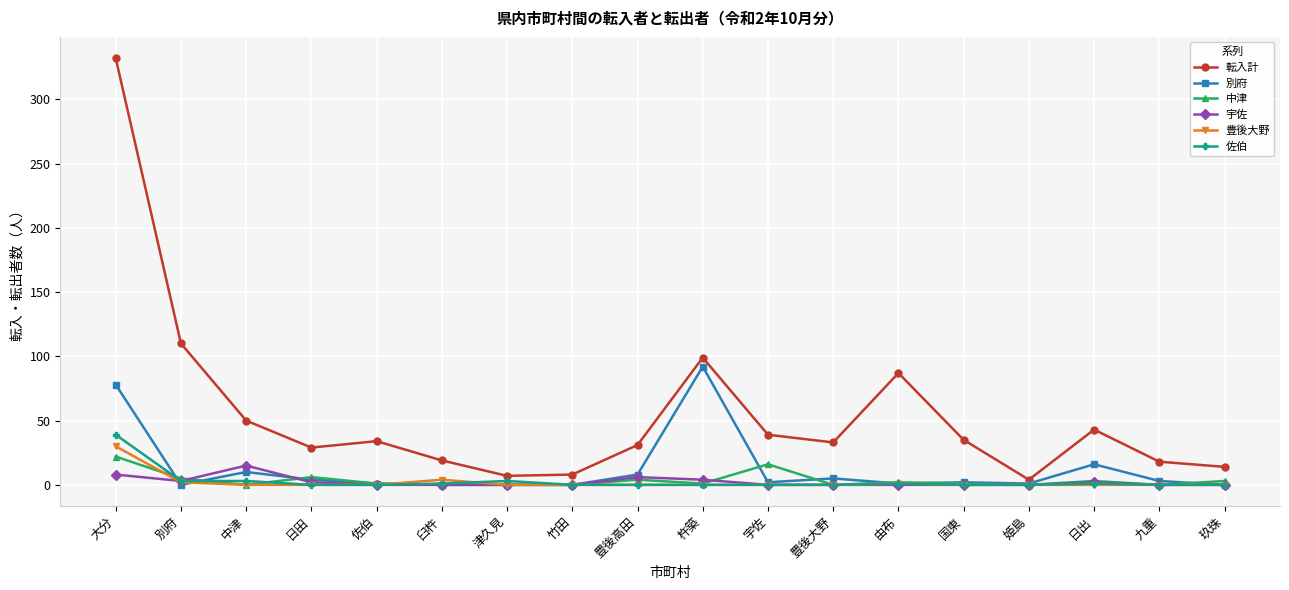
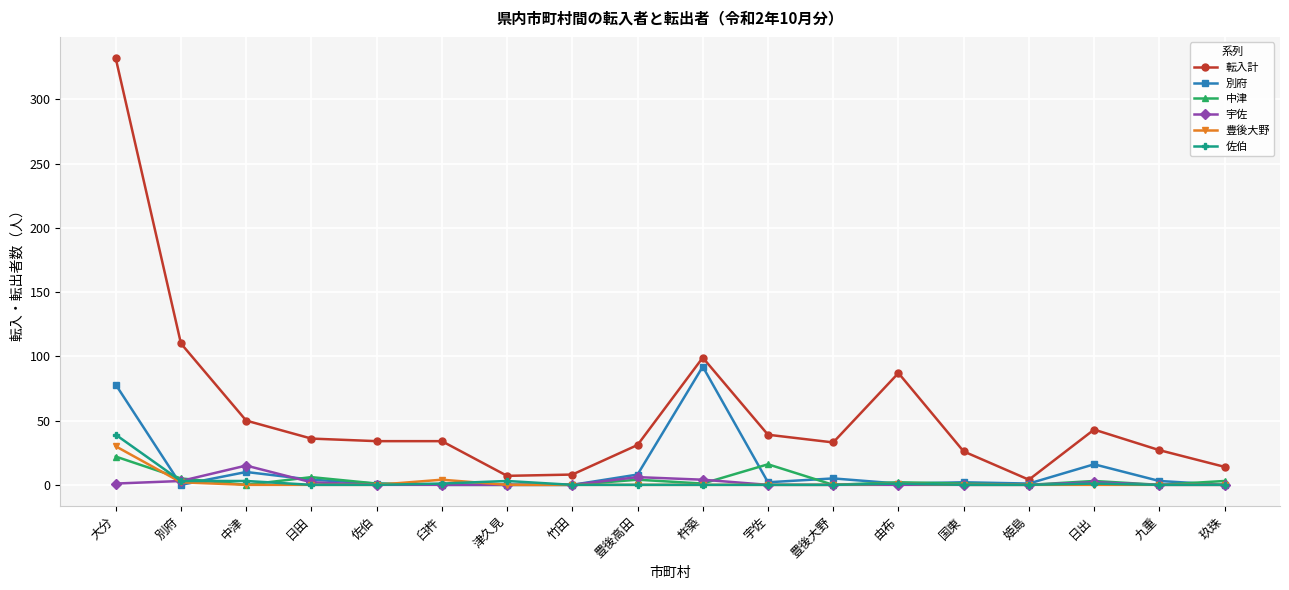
宇佐, 大分: 8 -> 1
転入計, 日田: 29 -> 36
転入計, 臼杵: 19 -> 34
転入計, 国東: 35 -> 26
転入計, 九重: 18 -> 27
